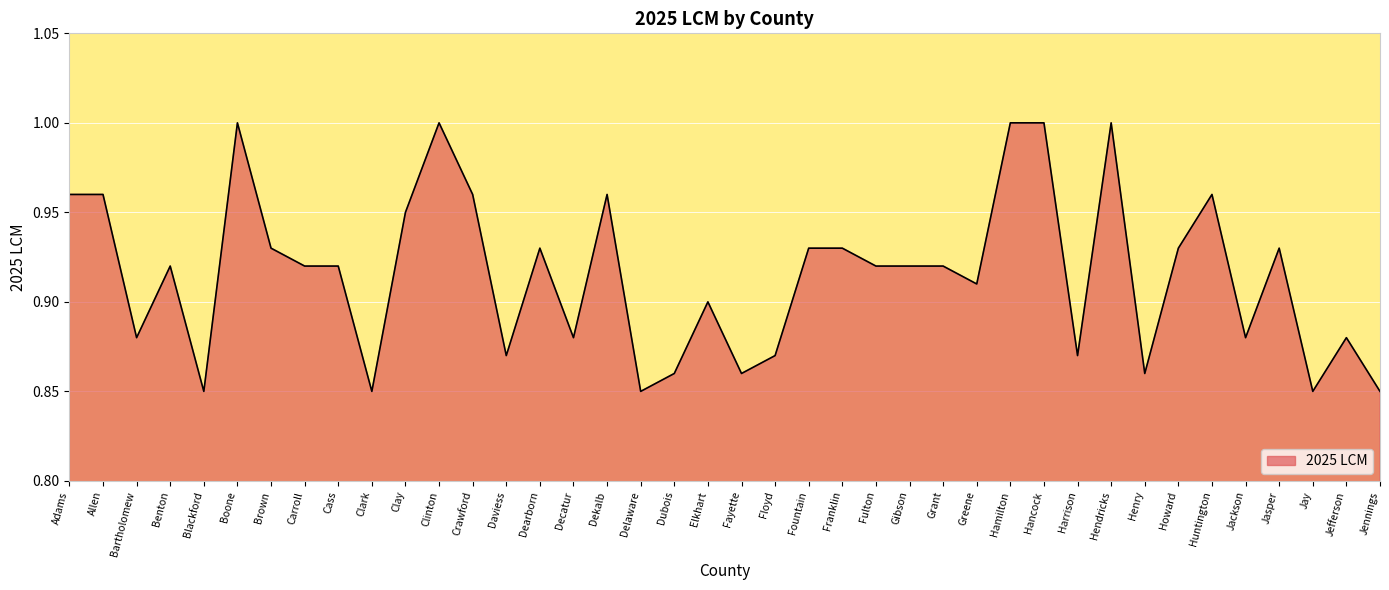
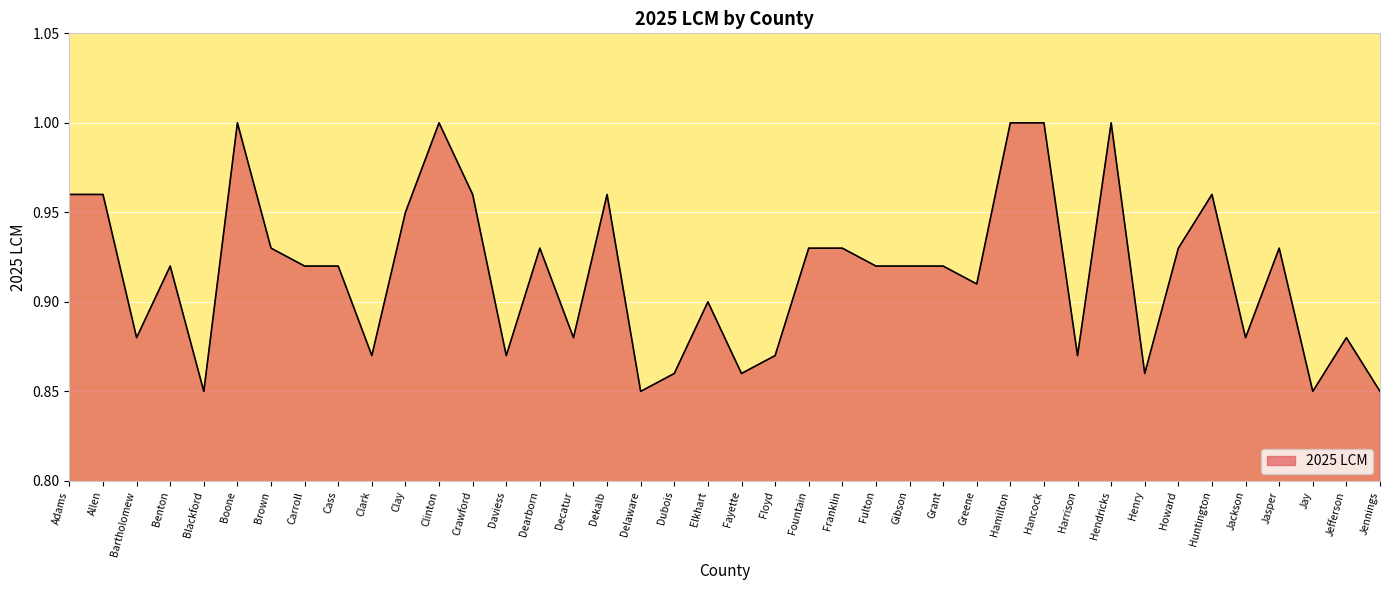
Clark: 0.85 -> 0.87
